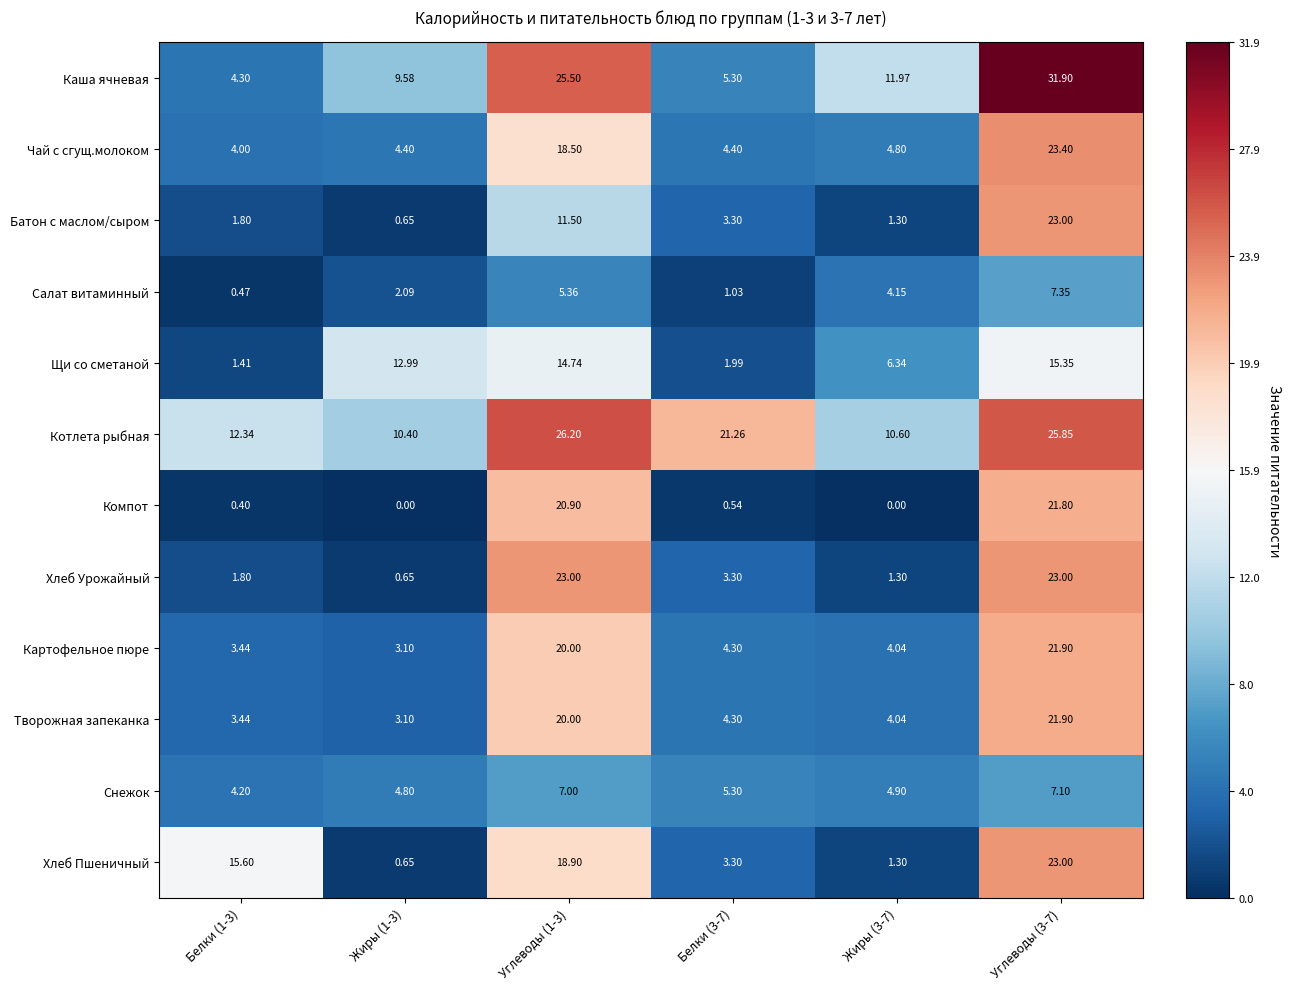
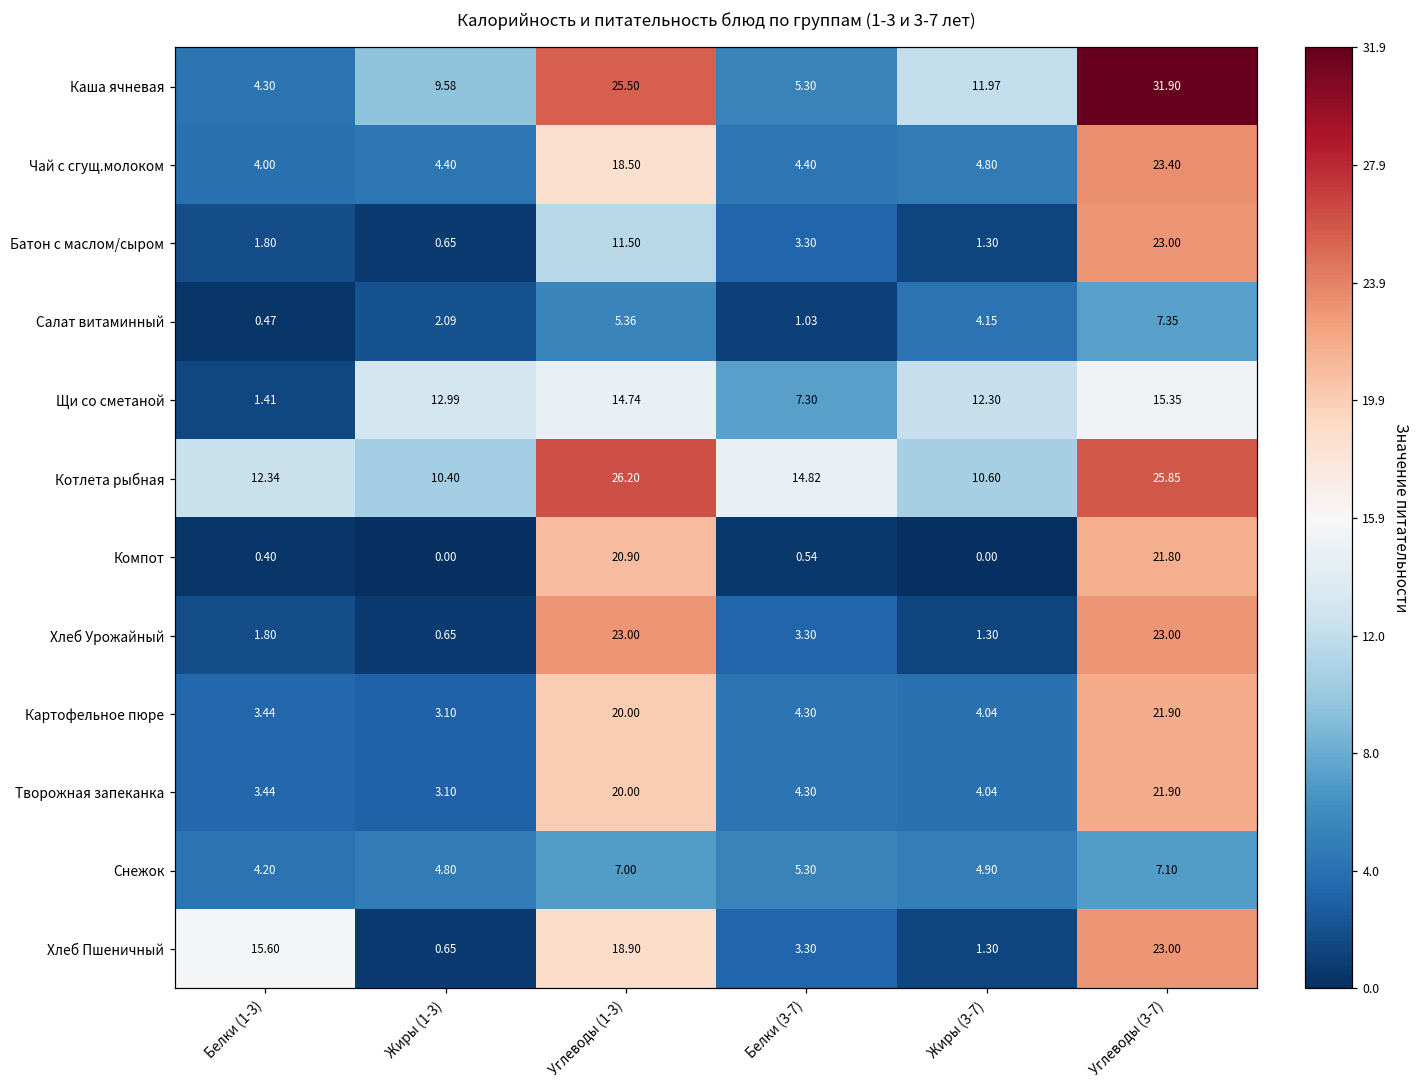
Щи со сметаной, Белки (3-7): 1.99 -> 7.30
Щи со сметаной, Жиры (3-7): 6.34 -> 12.30
Котлета рыбная, Белки (3-7): 21.26 -> 14.82
